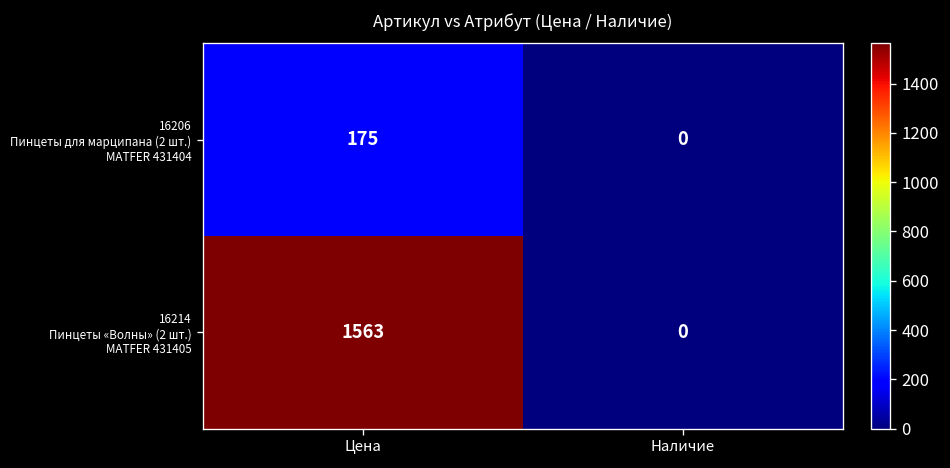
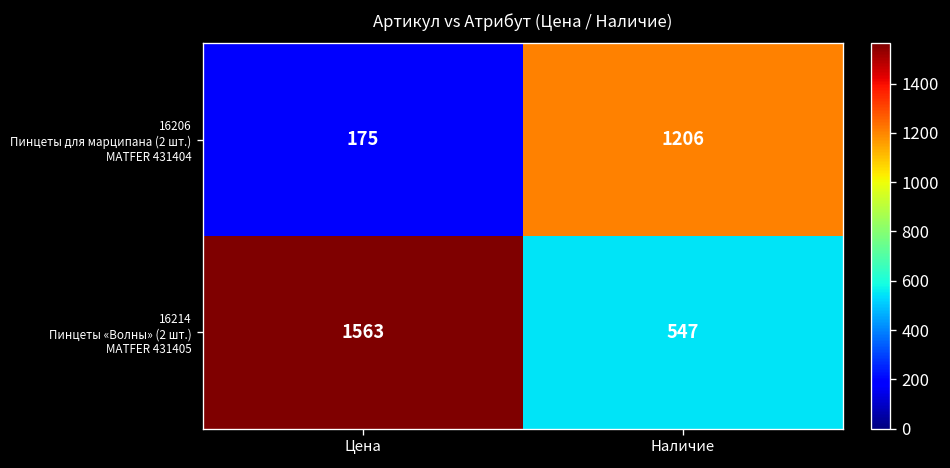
16206 Пинцеты для марципана (2 шт.) MATFER 431404, Наличие: 0 -> 1206
16214 Пинцеты «Волны» (2 шт.) MATFER 431405, Наличие: 0 -> 547
